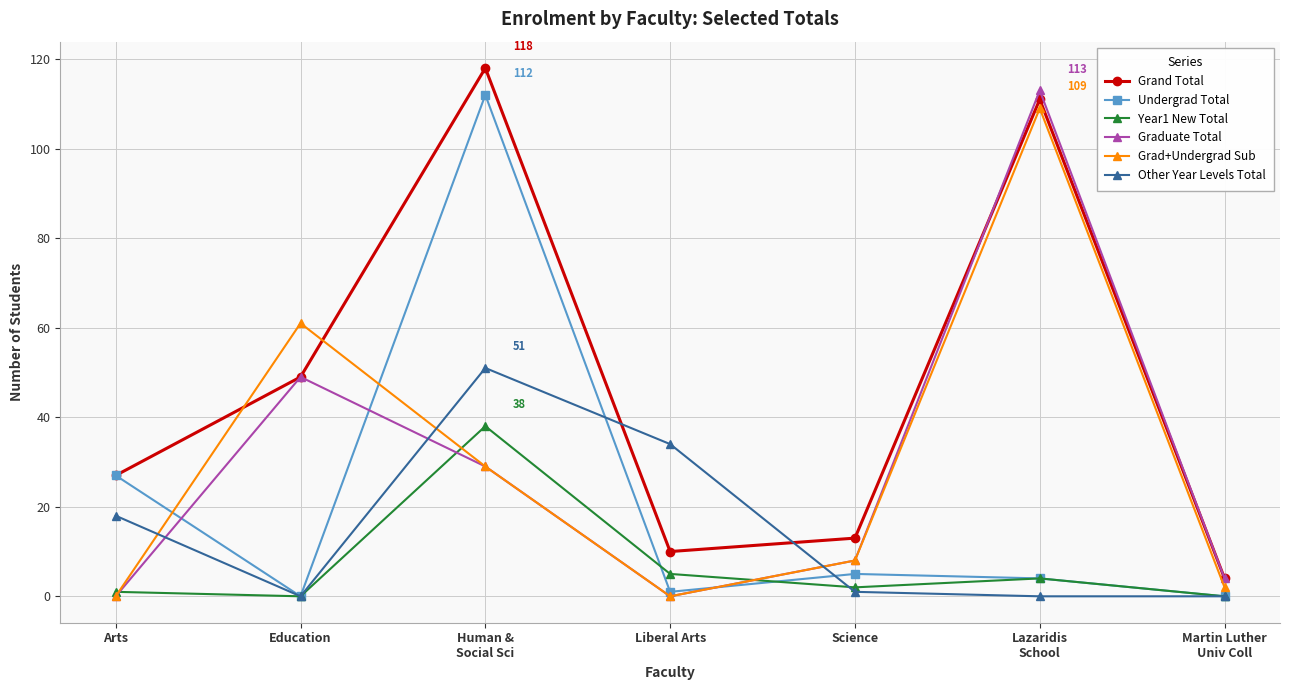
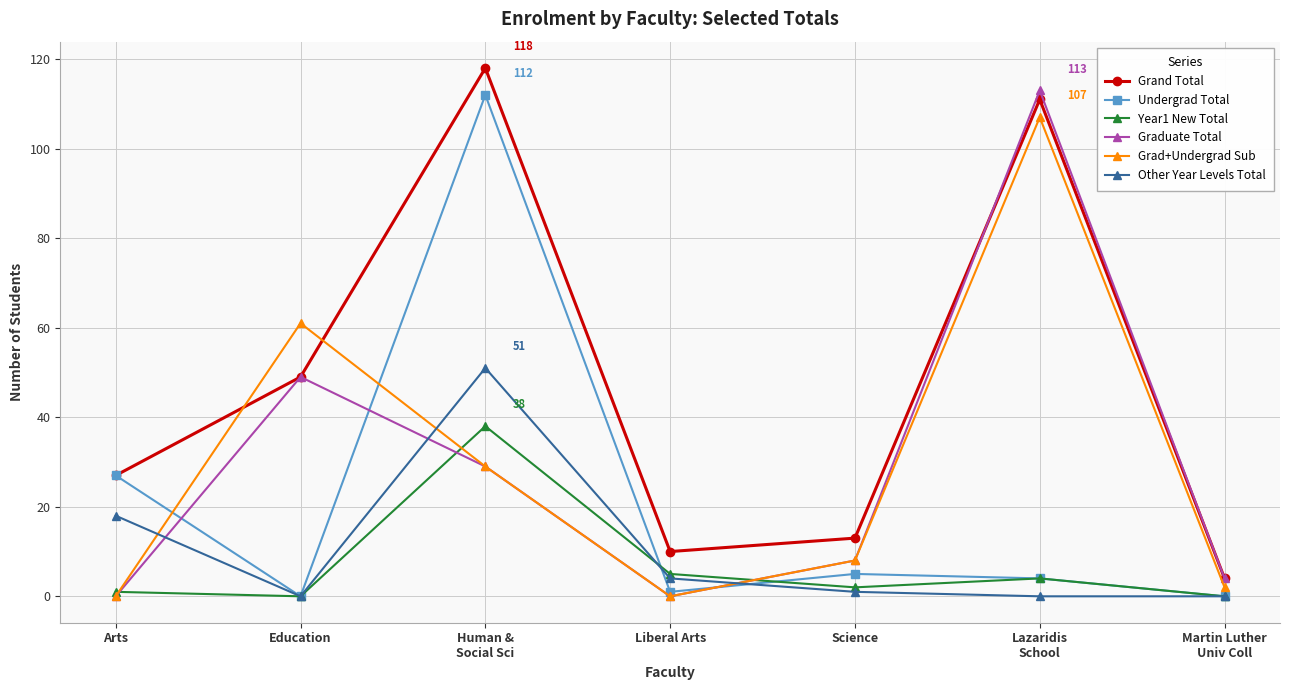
Other Year Levels Total, Liberal Arts: 34 -> 4
Grad+Undergrad Sub, Lazaridis School: 109 -> 107
